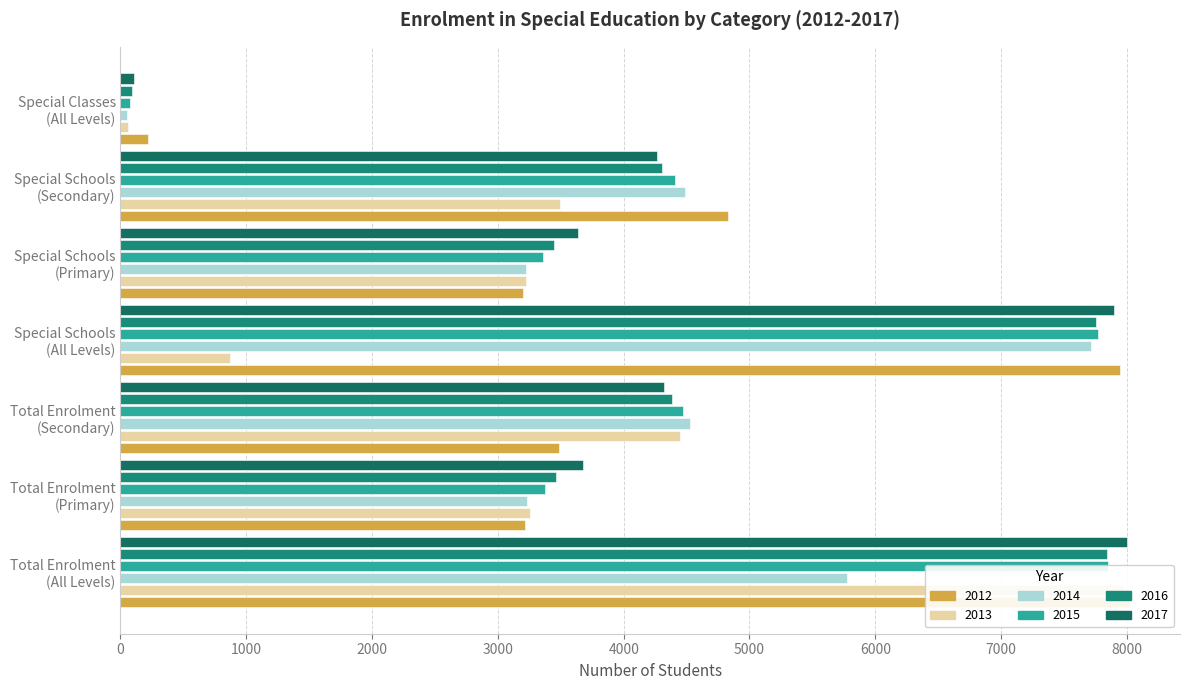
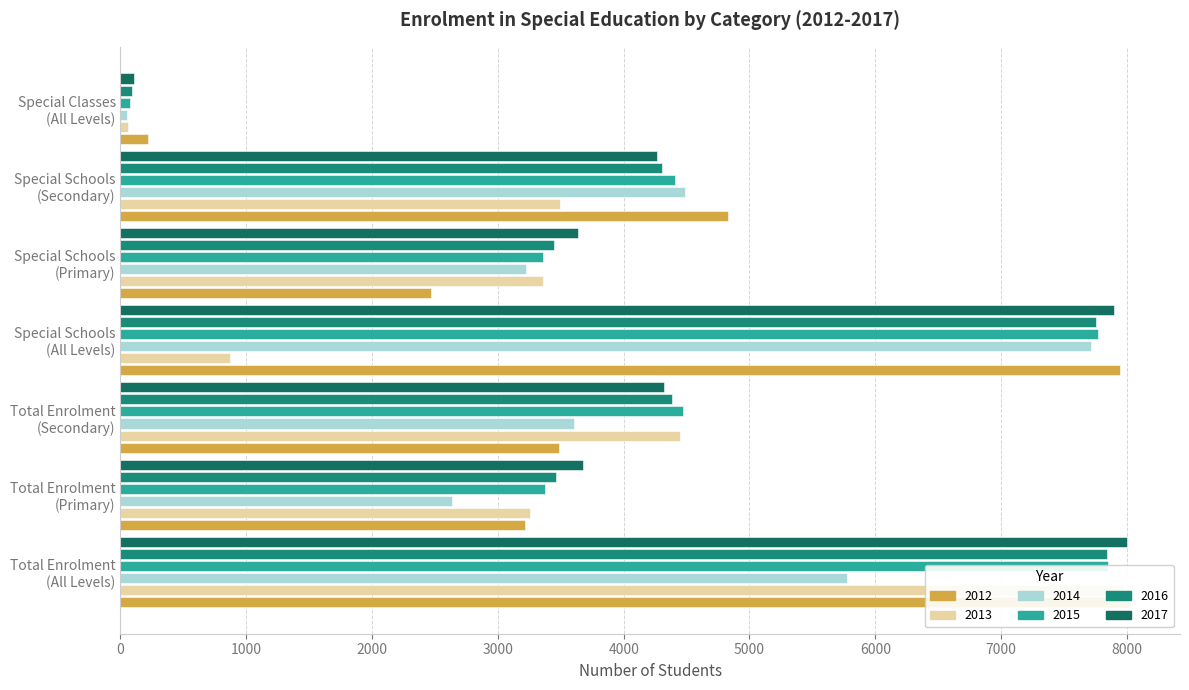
2013, Special Schools (Primary): 3230 -> 3360
2012, Special Schools (Primary): 3200 -> 2470
2014, Total Enrolment (Secondary): 4530 -> 3610
2014, Total Enrolment (Primary): 3230 -> 2640
